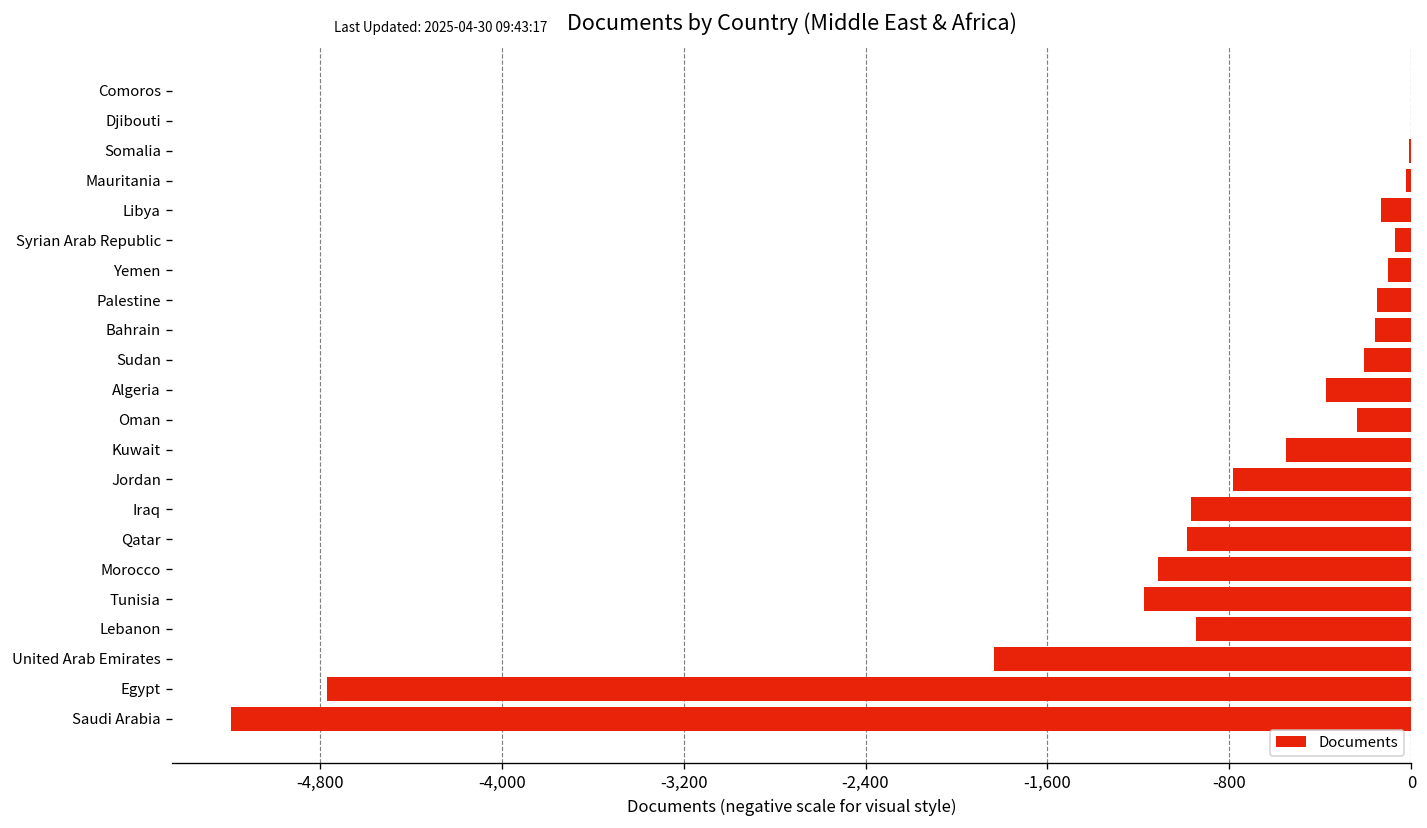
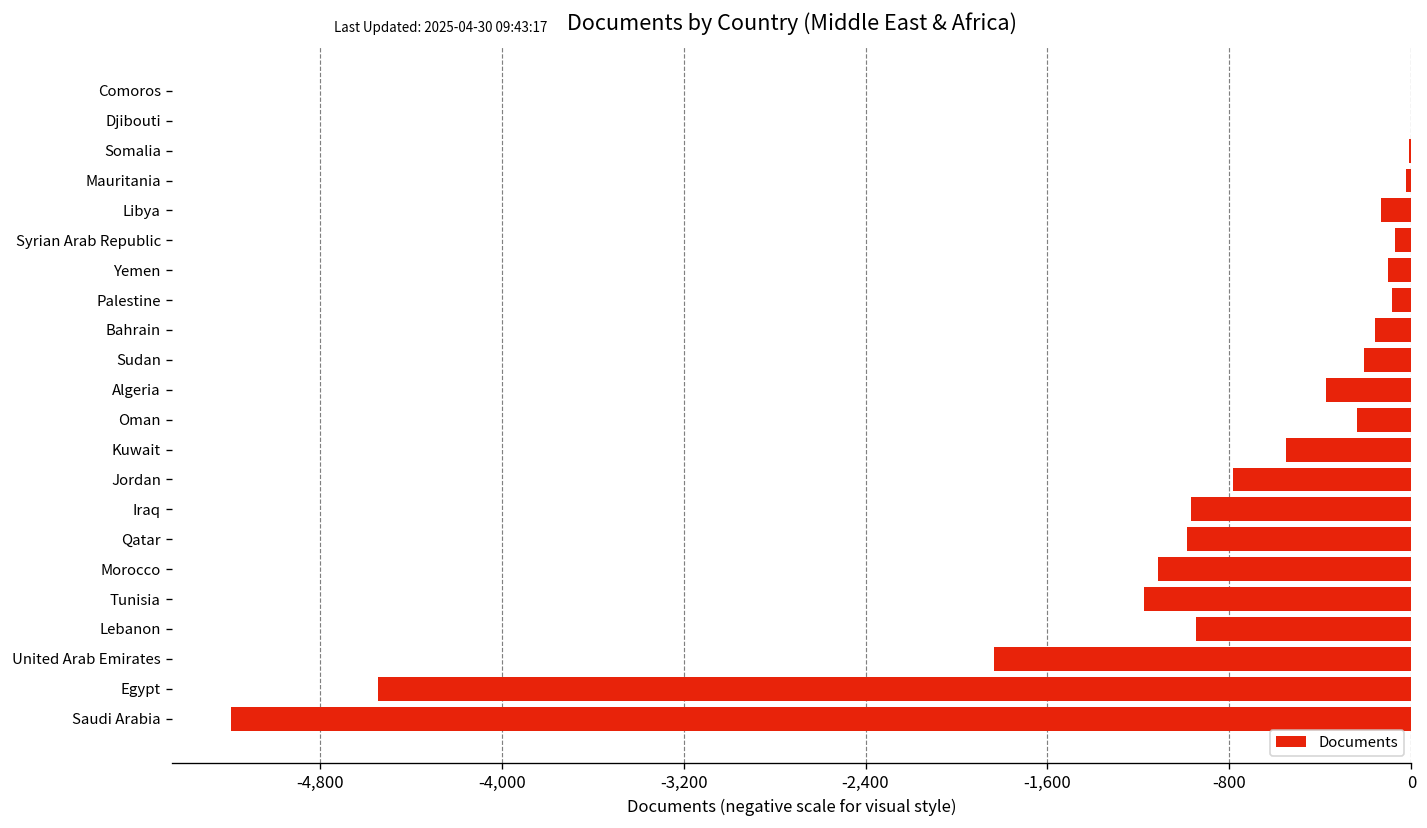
Palestine: -150 -> -90
Egypt: -4,770 -> -4,540
